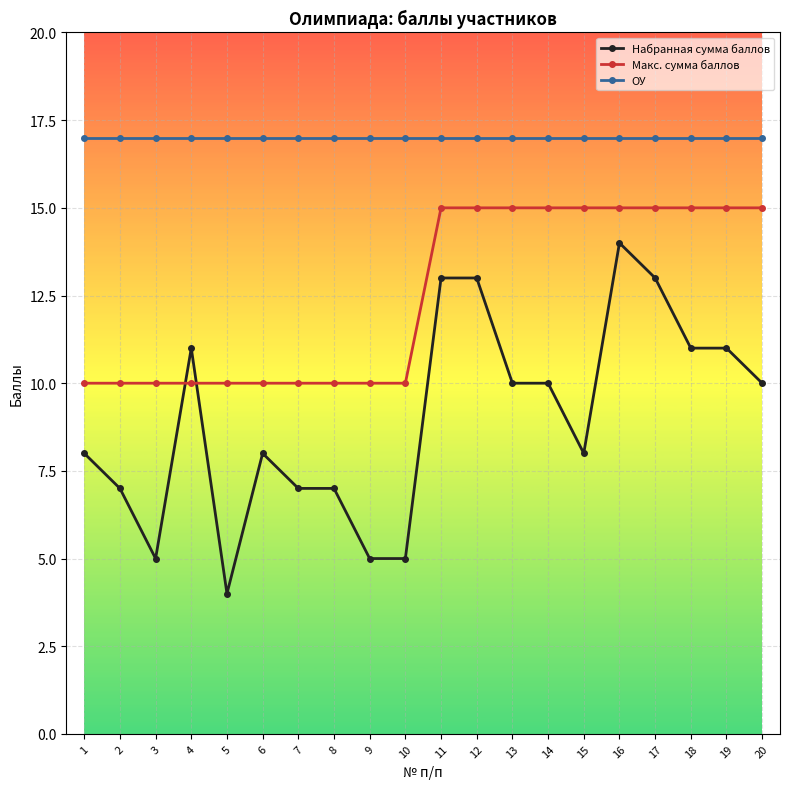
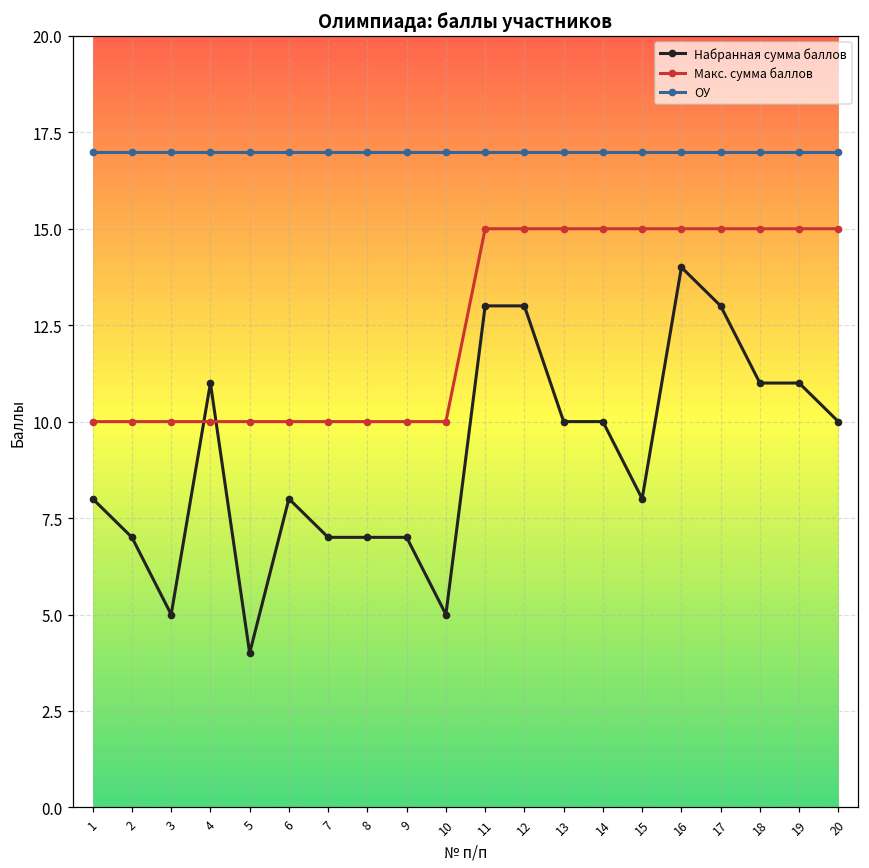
Набранная сумма баллов, 9: 5 -> 7
